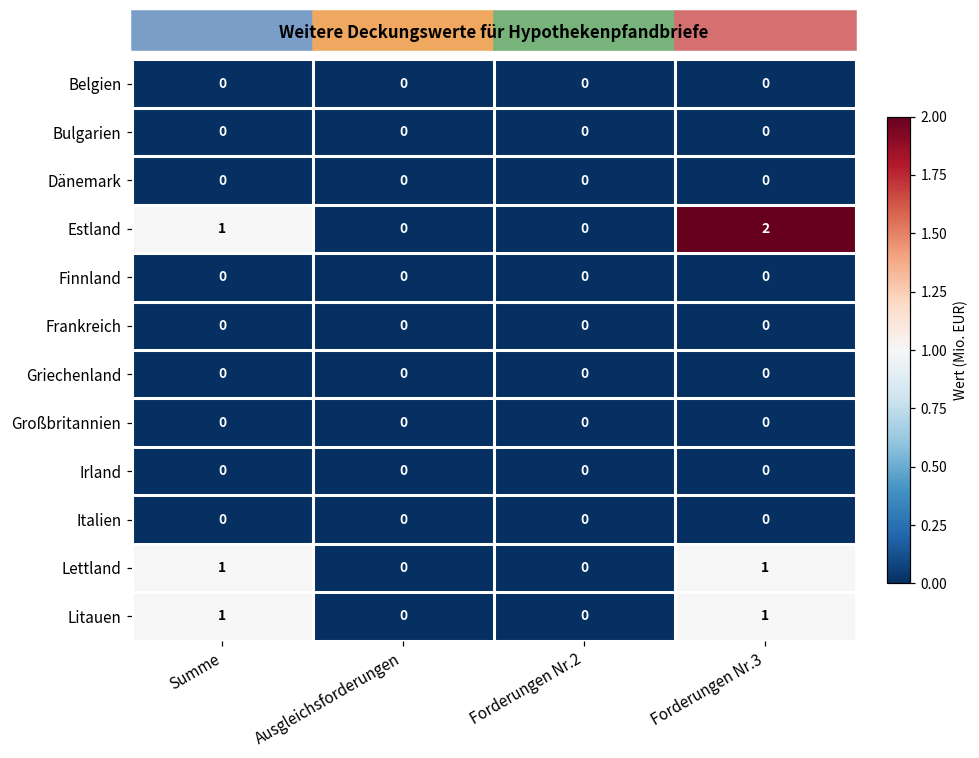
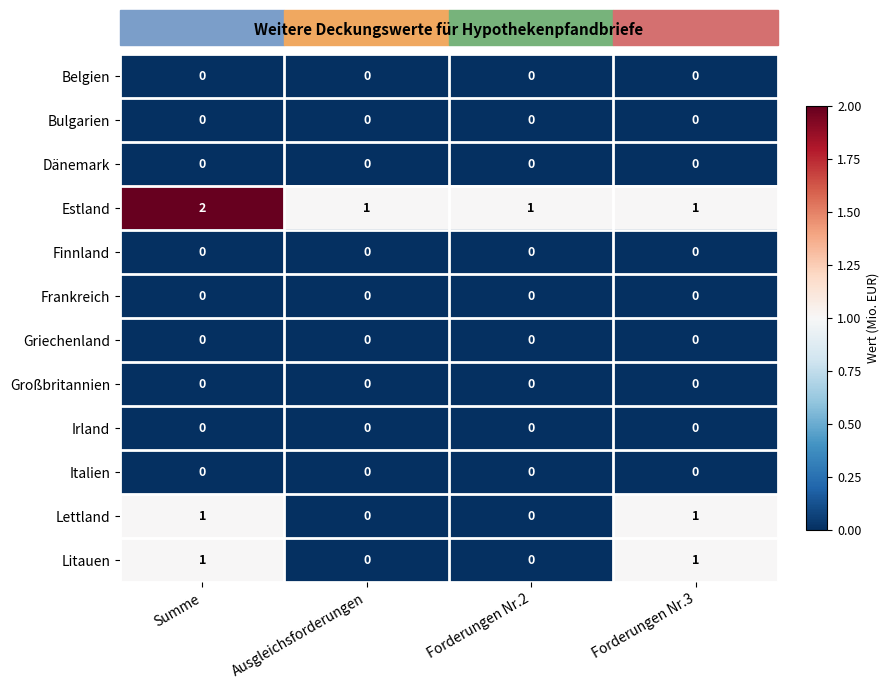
Estland, Summe: 1 -> 2
Estland, Ausgleichsforderungen: 0 -> 1
Estland, Forderungen Nr.2: 0 -> 1
Estland, Forderungen Nr.3: 2 -> 1
